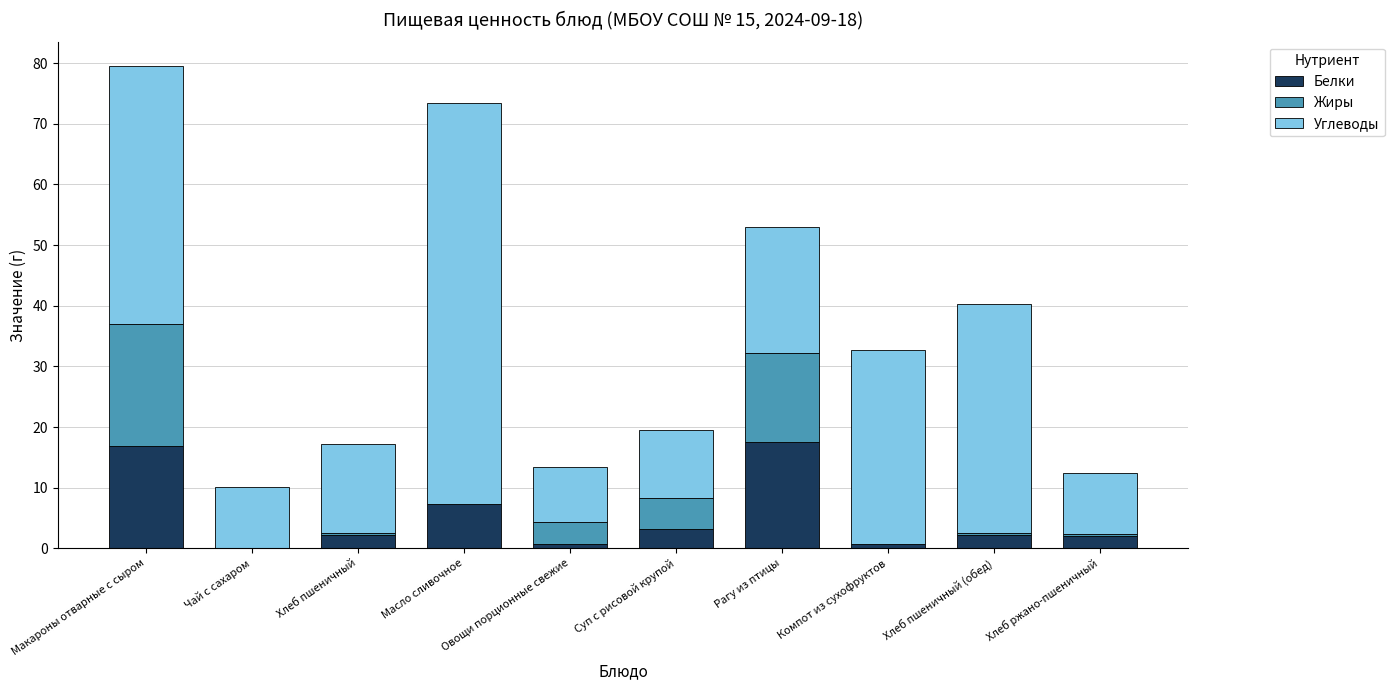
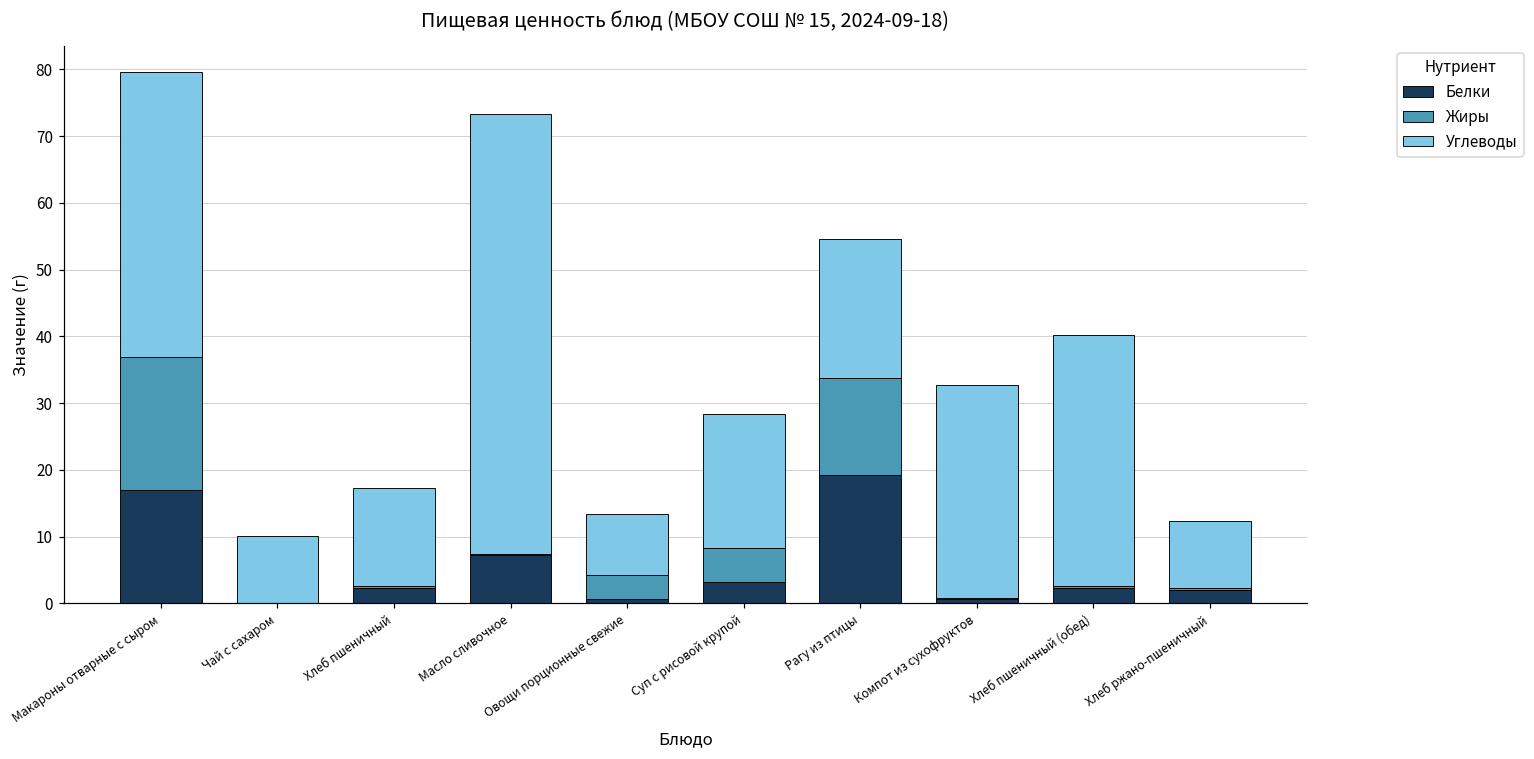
Углеводы, Суп с рисовой крупой: 11 -> 20
Белки, Рагу из птицы: 18 -> 19
